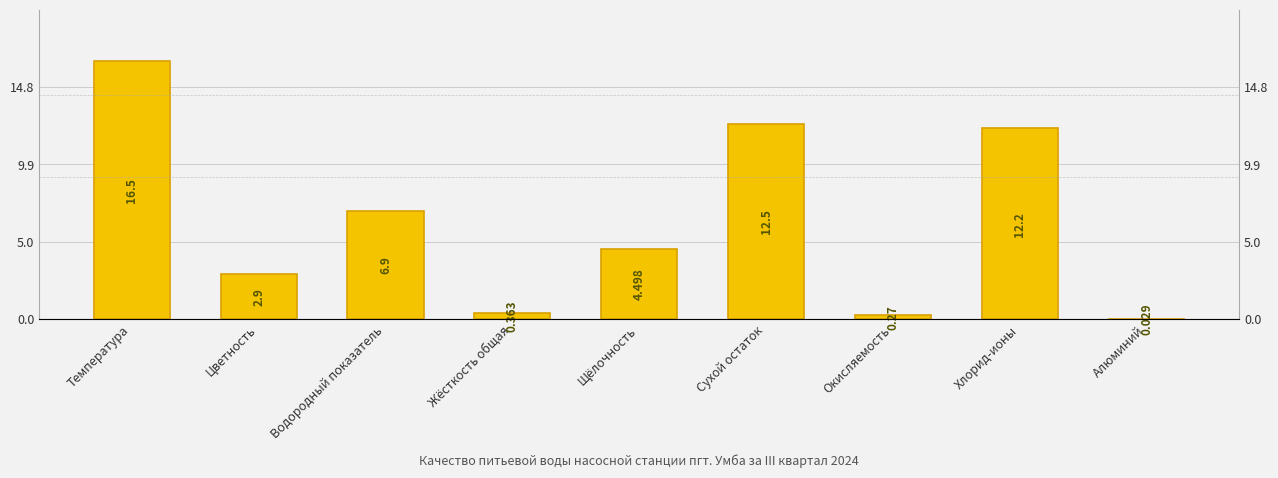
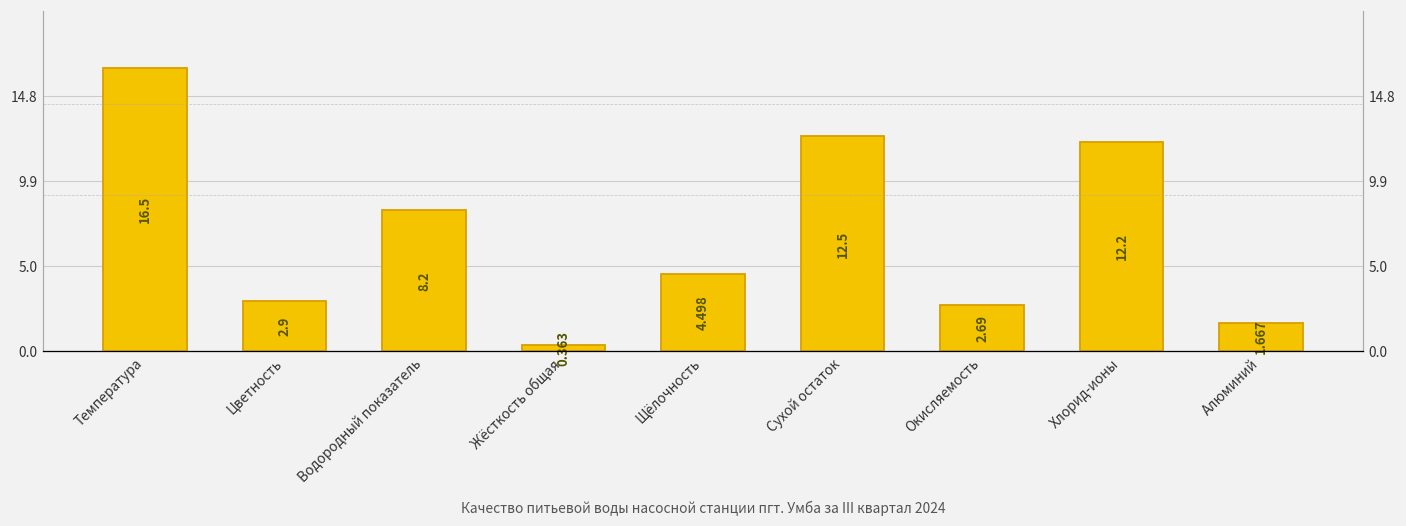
Водородный показатель: 6.9 -> 8.2
Окисляемость: 0.27 -> 2.69
Алюминий: 0.029 -> 1.667
